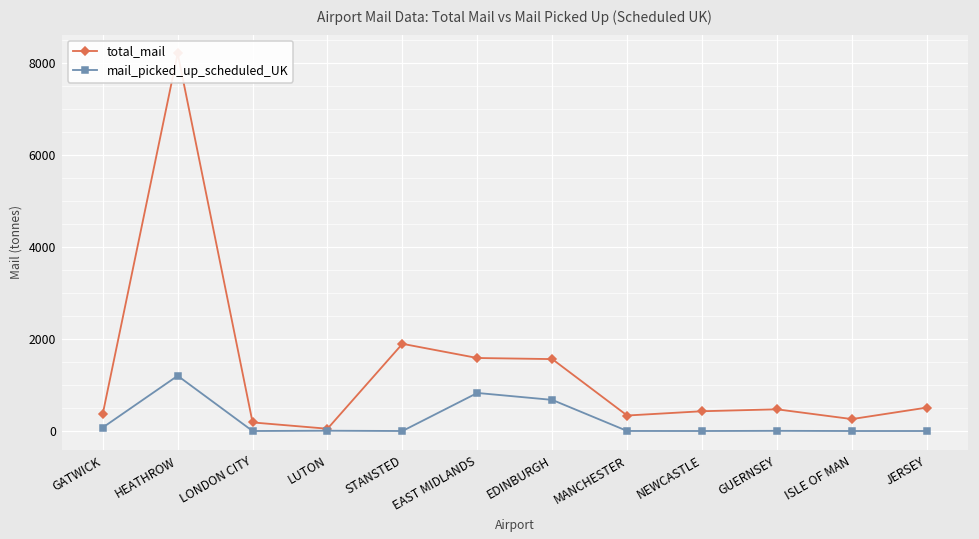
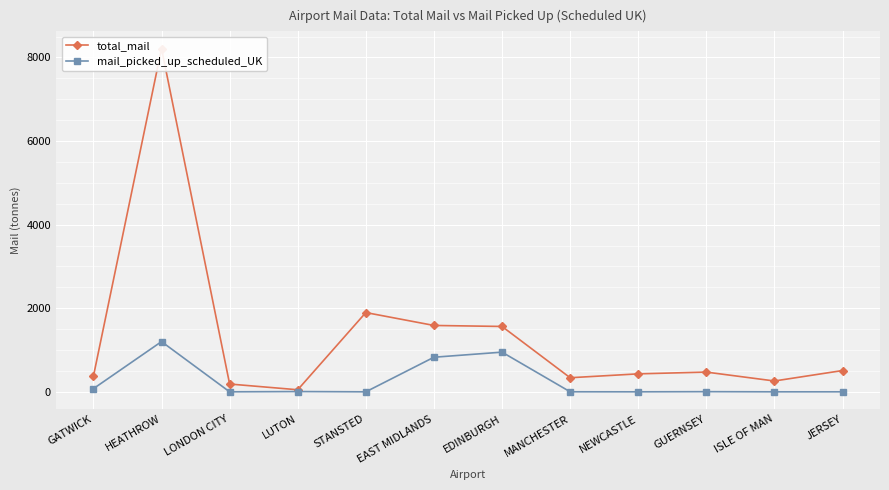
mail_picked_up_scheduled_UK, EDINBURGH: 700 -> 900
